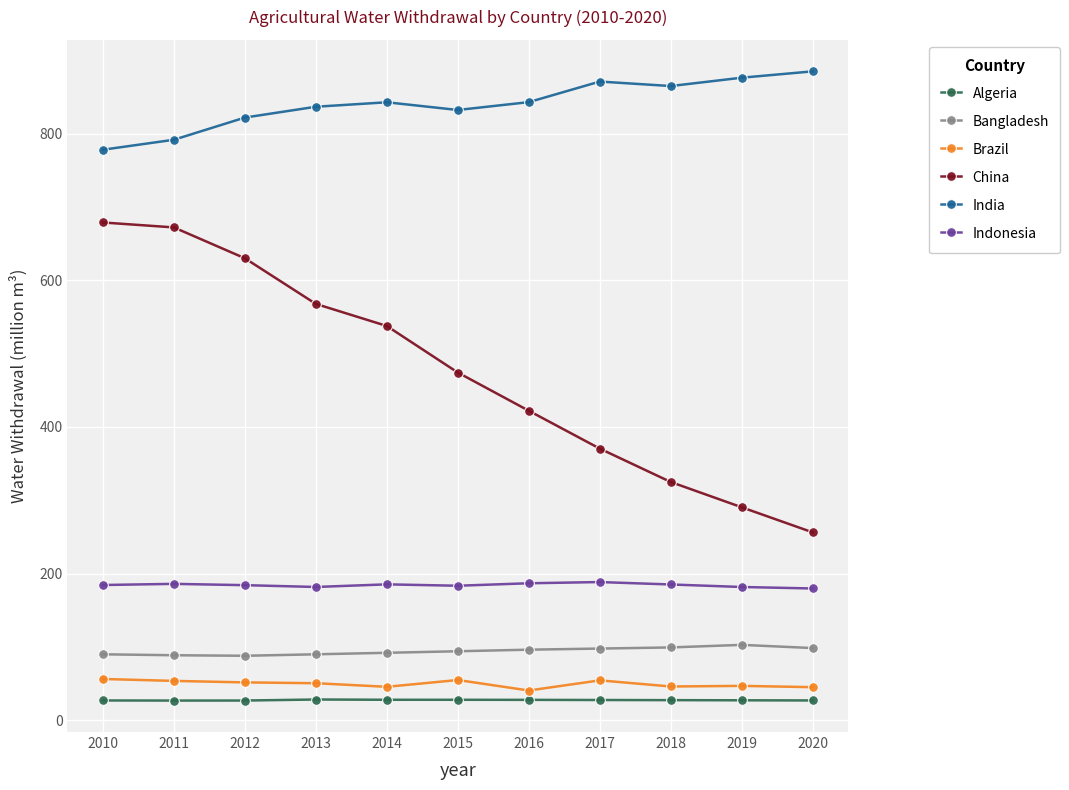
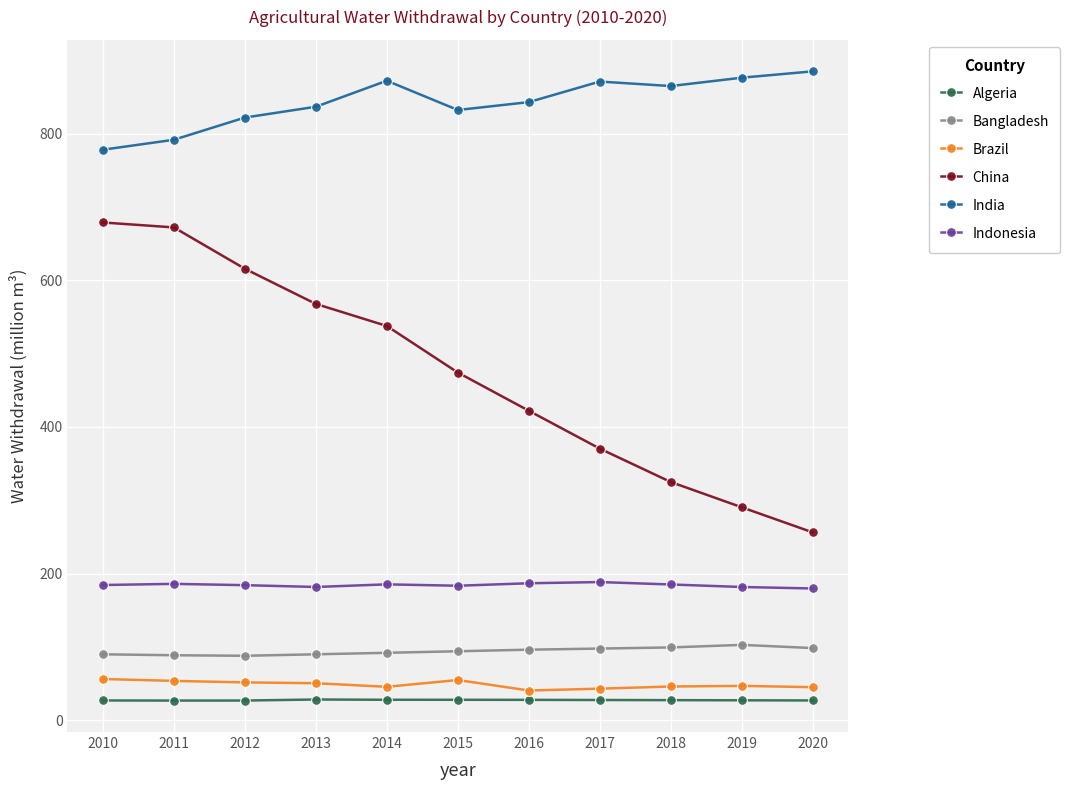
China, 2012: 630 -> 620
India, 2014: 840 -> 870
Brazil, 2017: 50 -> 40
